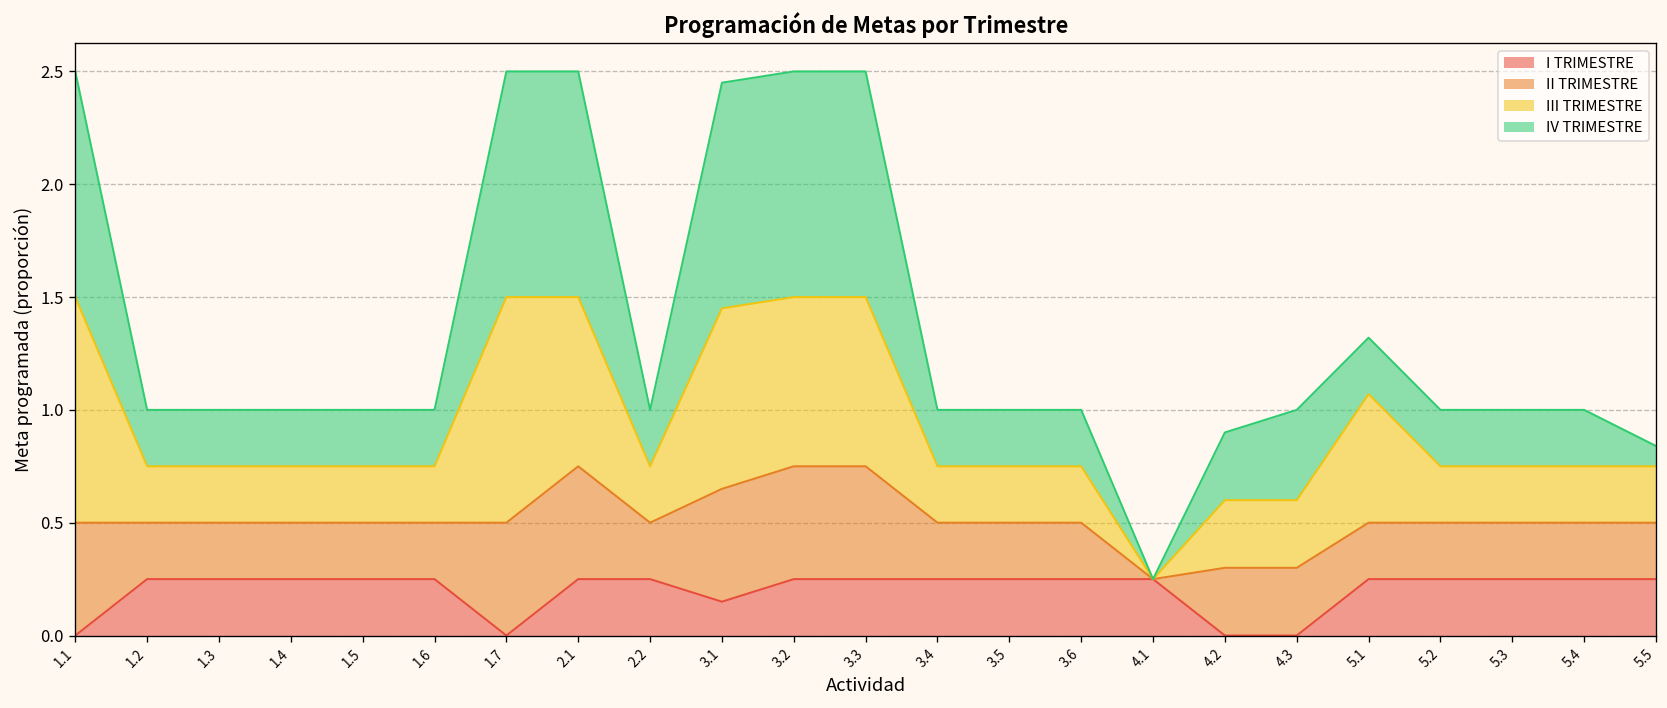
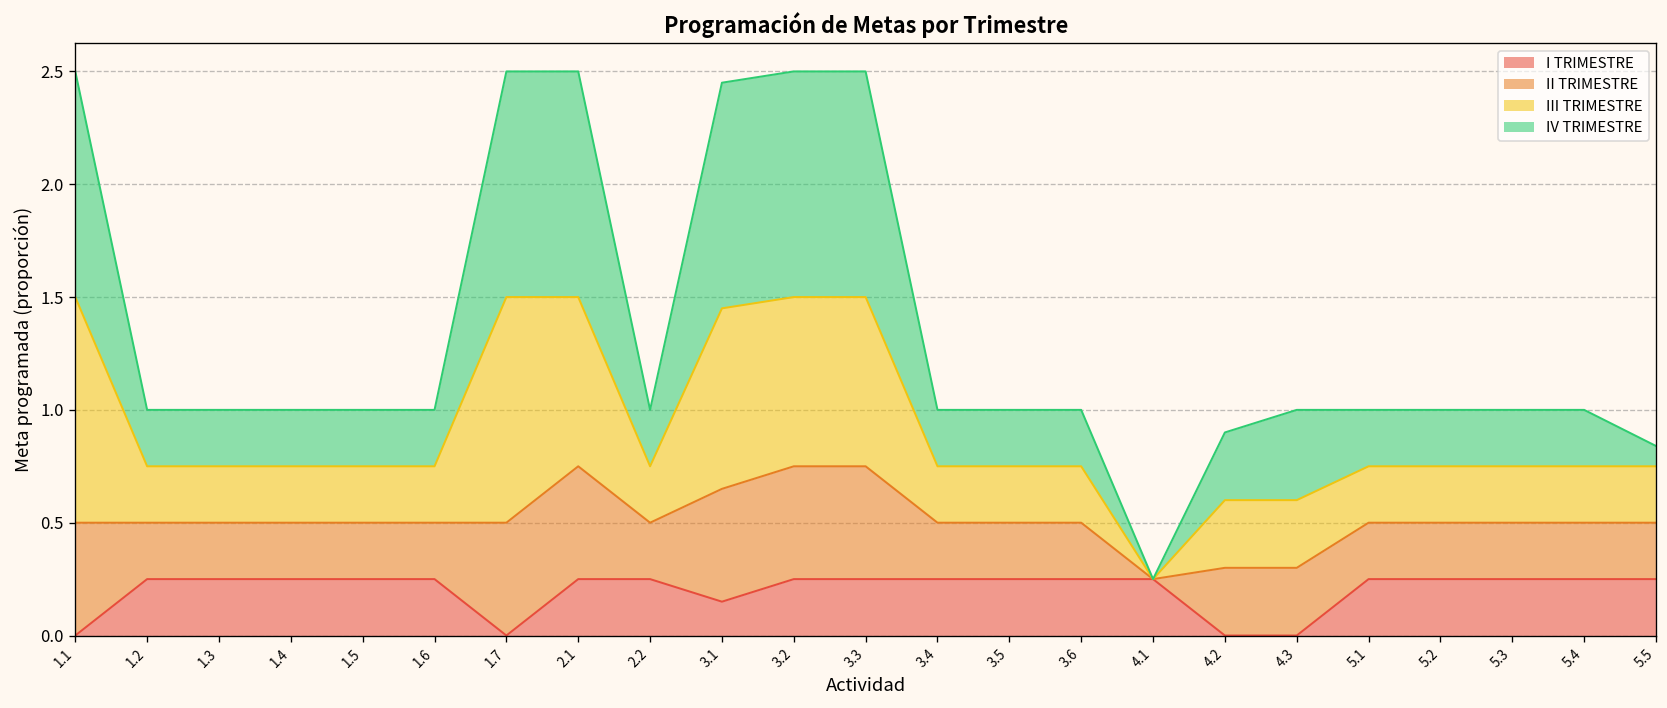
III TRIMESTRE, 5.1: 0.57 -> 0.25
